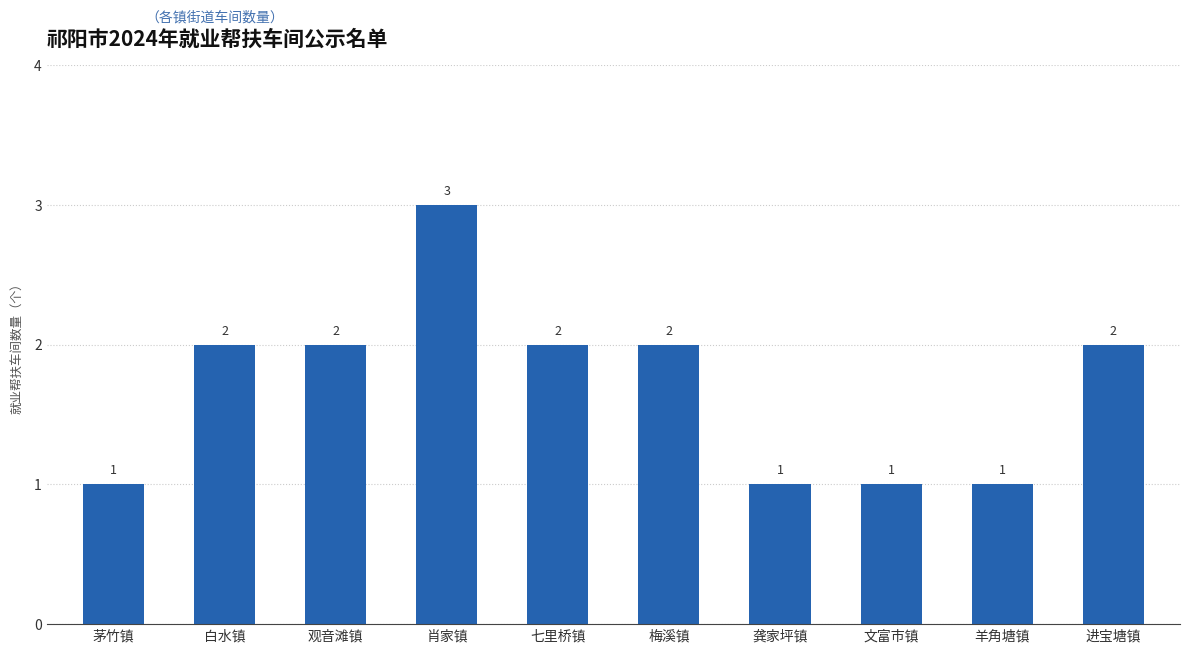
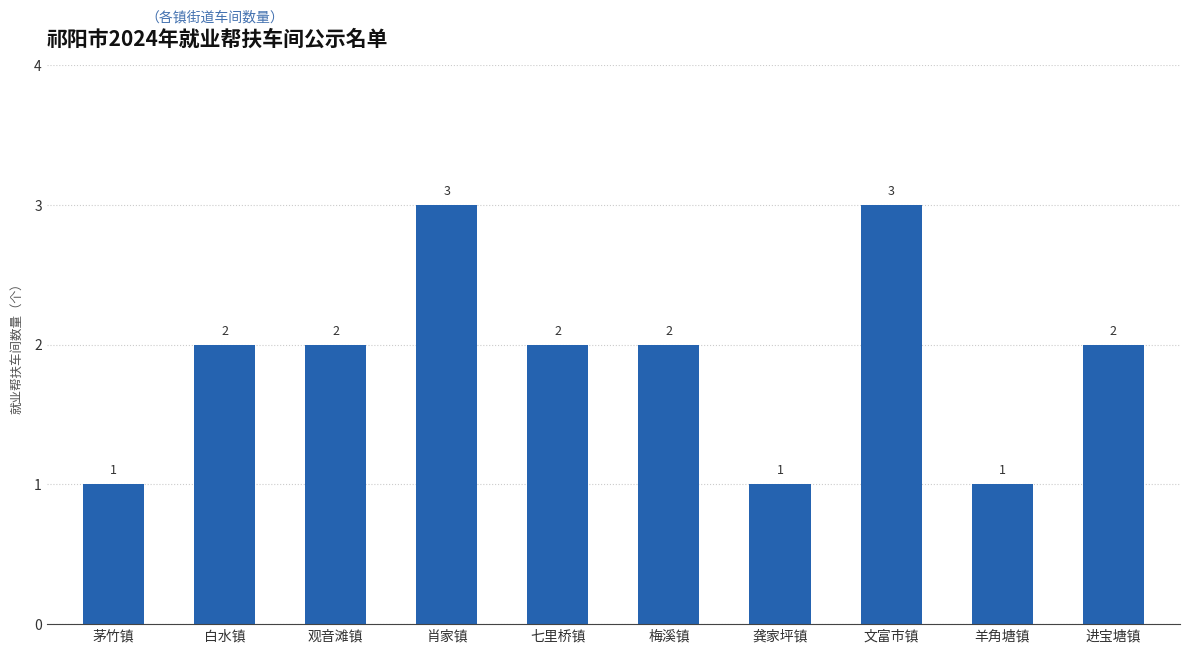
文富市镇: 1 -> 3
